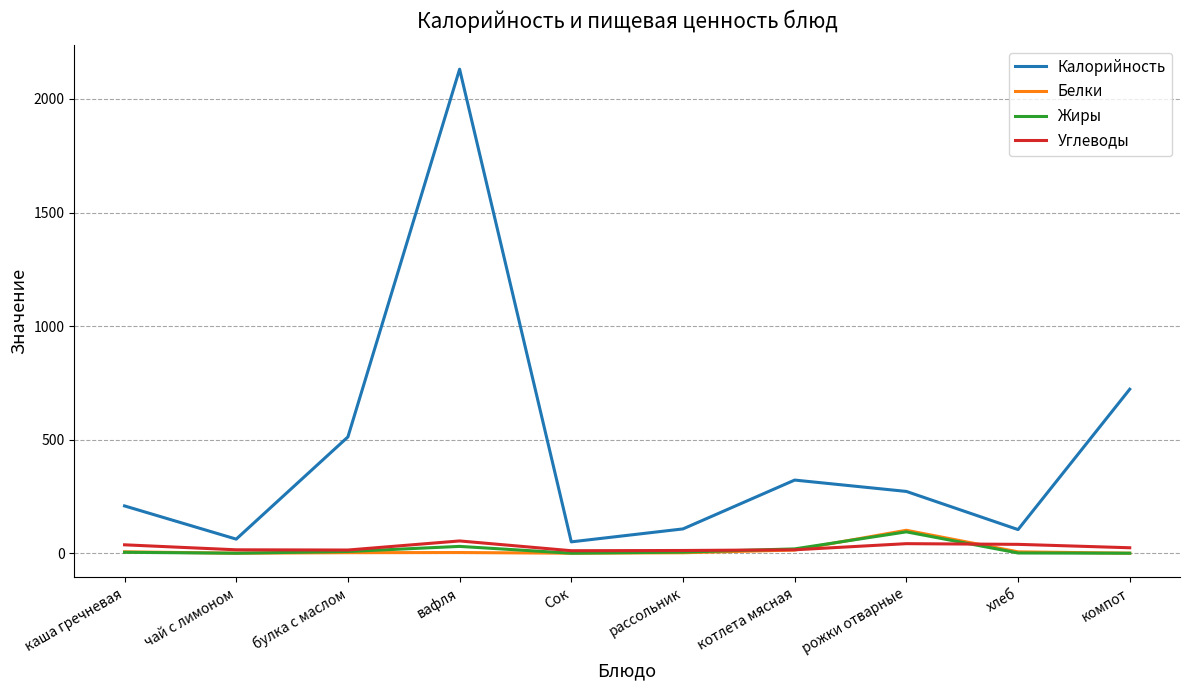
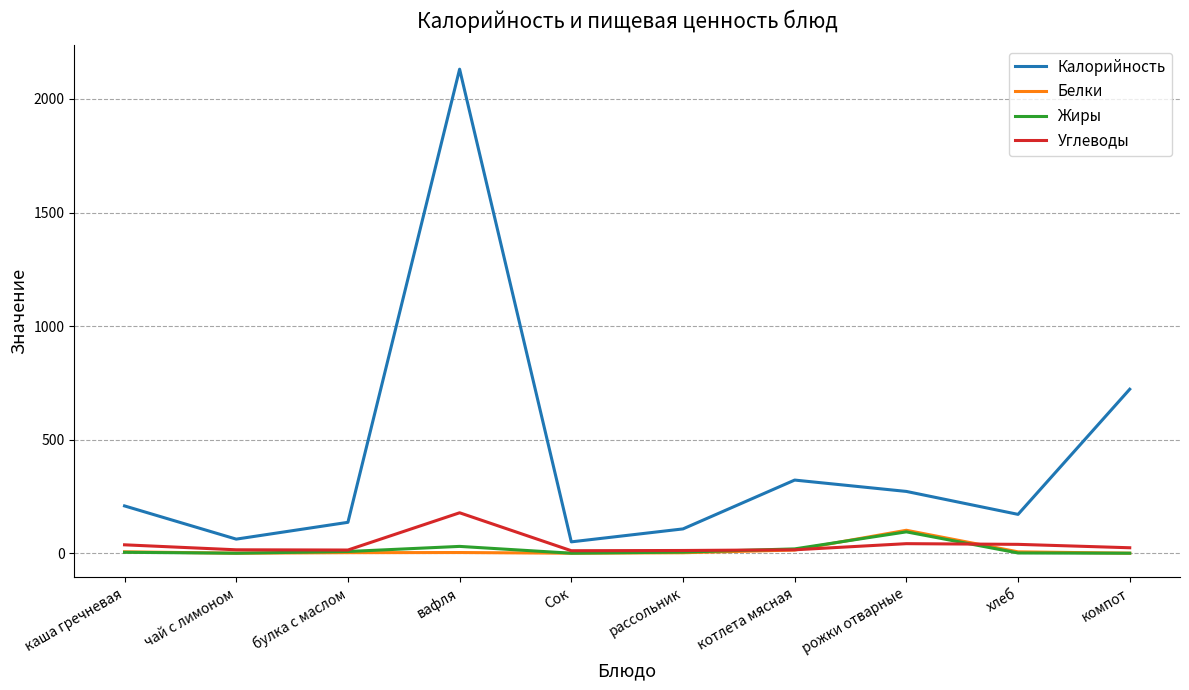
Калорийность, булка с маслом: 510 -> 140
Углеводы, вафля: 50 -> 180
Калорийность, хлеб: 100 -> 170
